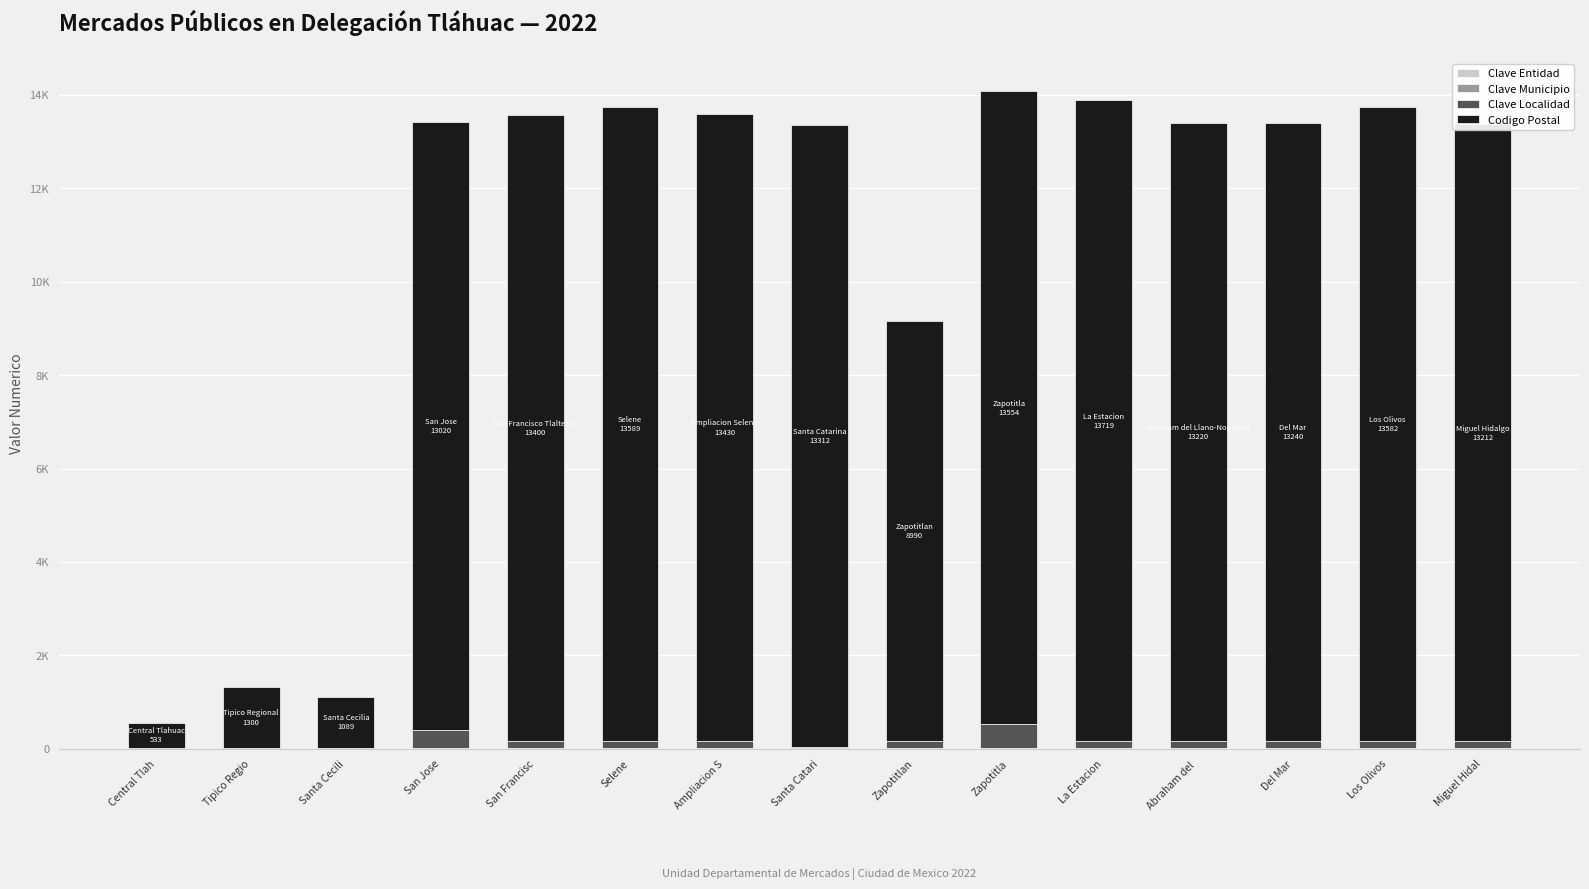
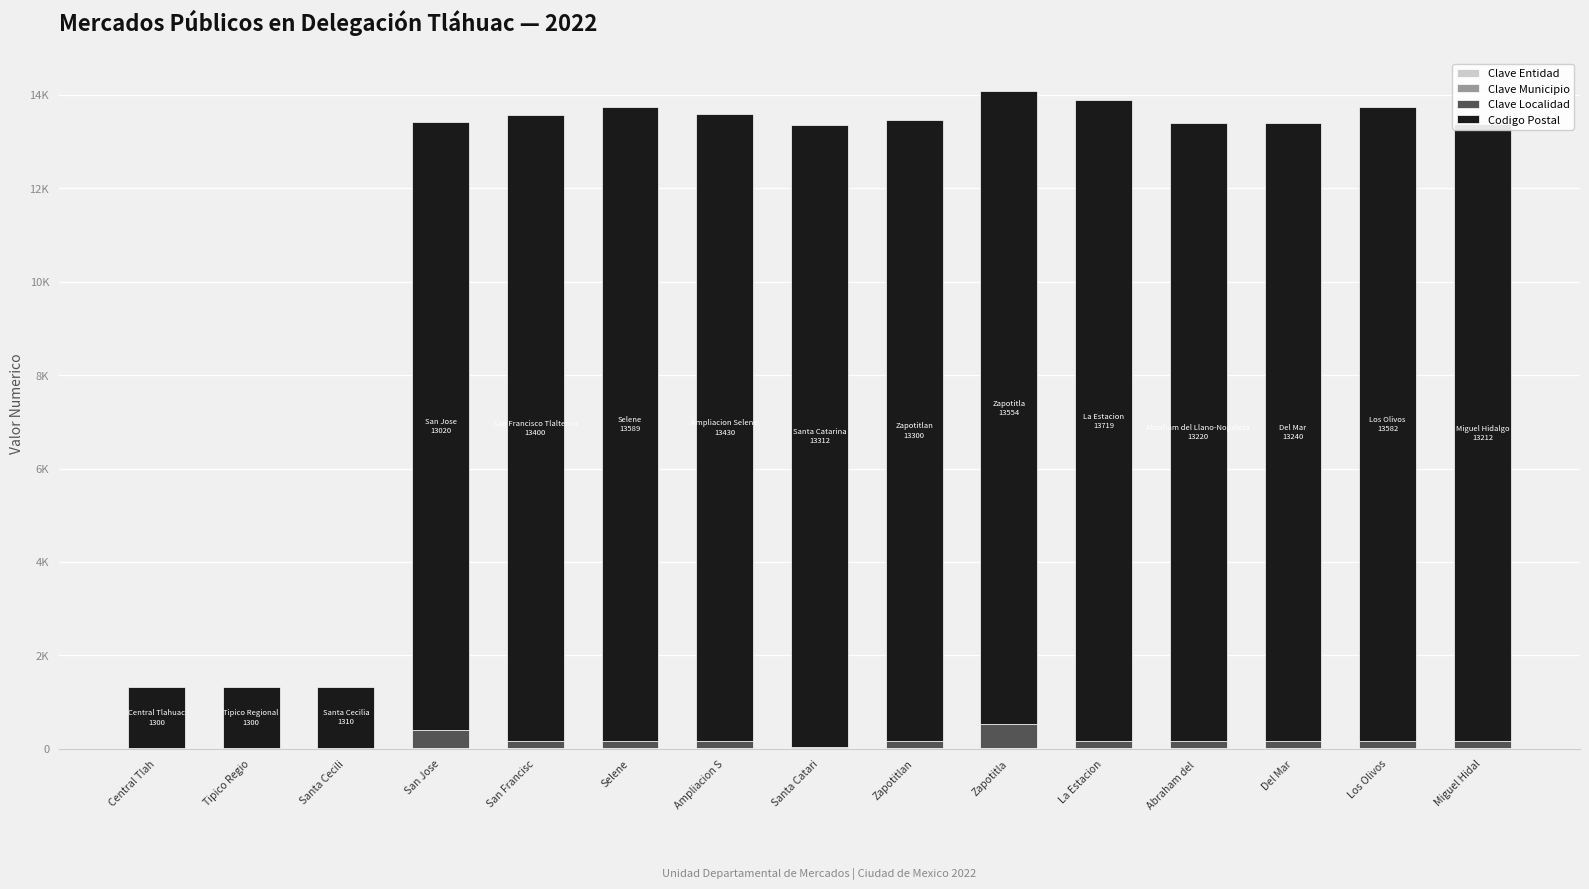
Codigo Postal, Central Tlah: 533 -> 1300
Codigo Postal, Santa Cecili: 1089 -> 1310
Codigo Postal, Zapotitlan: 8990 -> 13300
